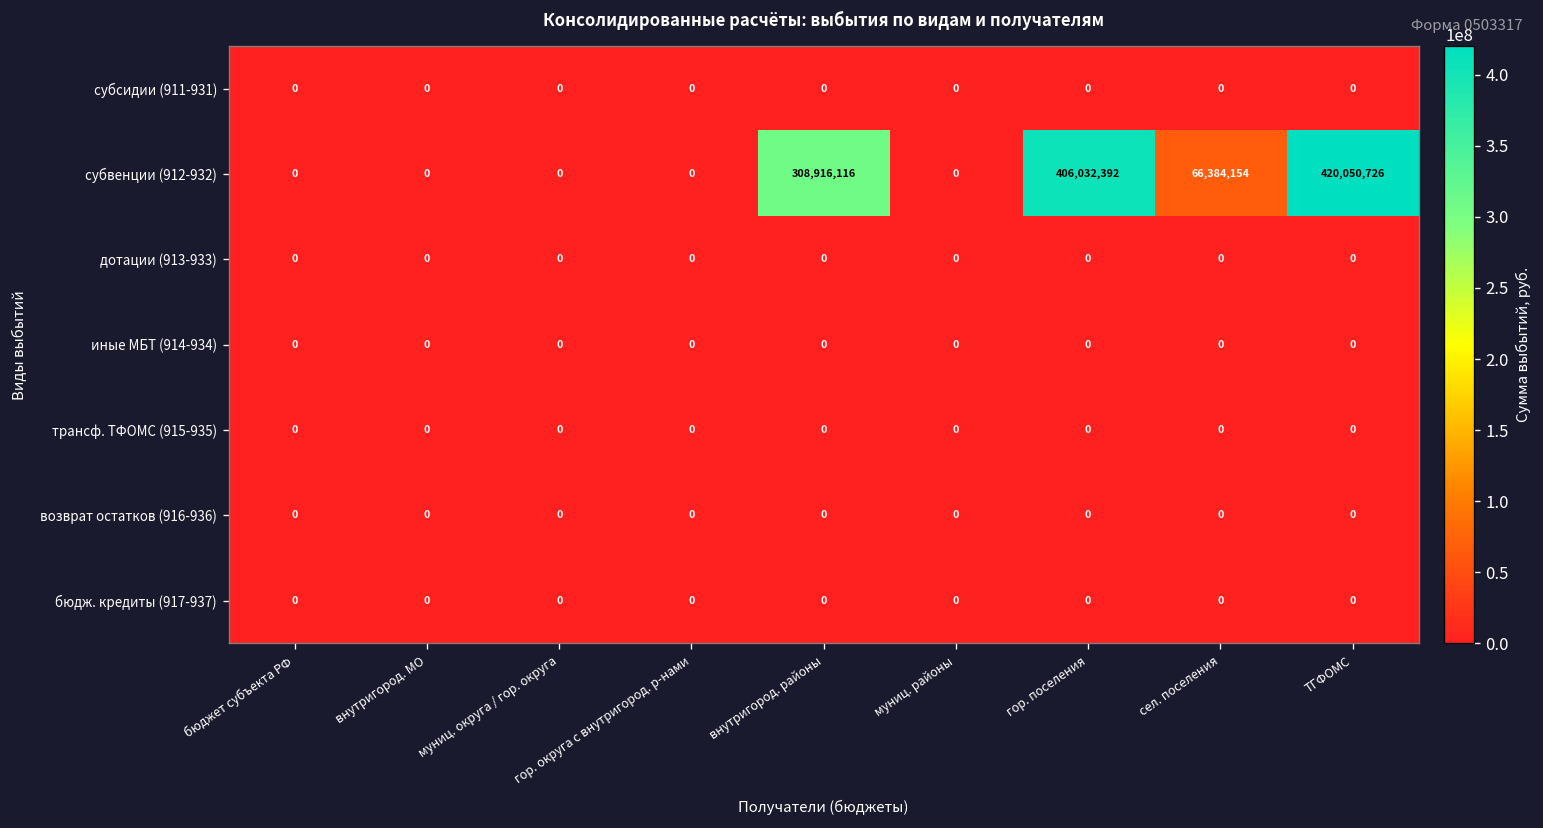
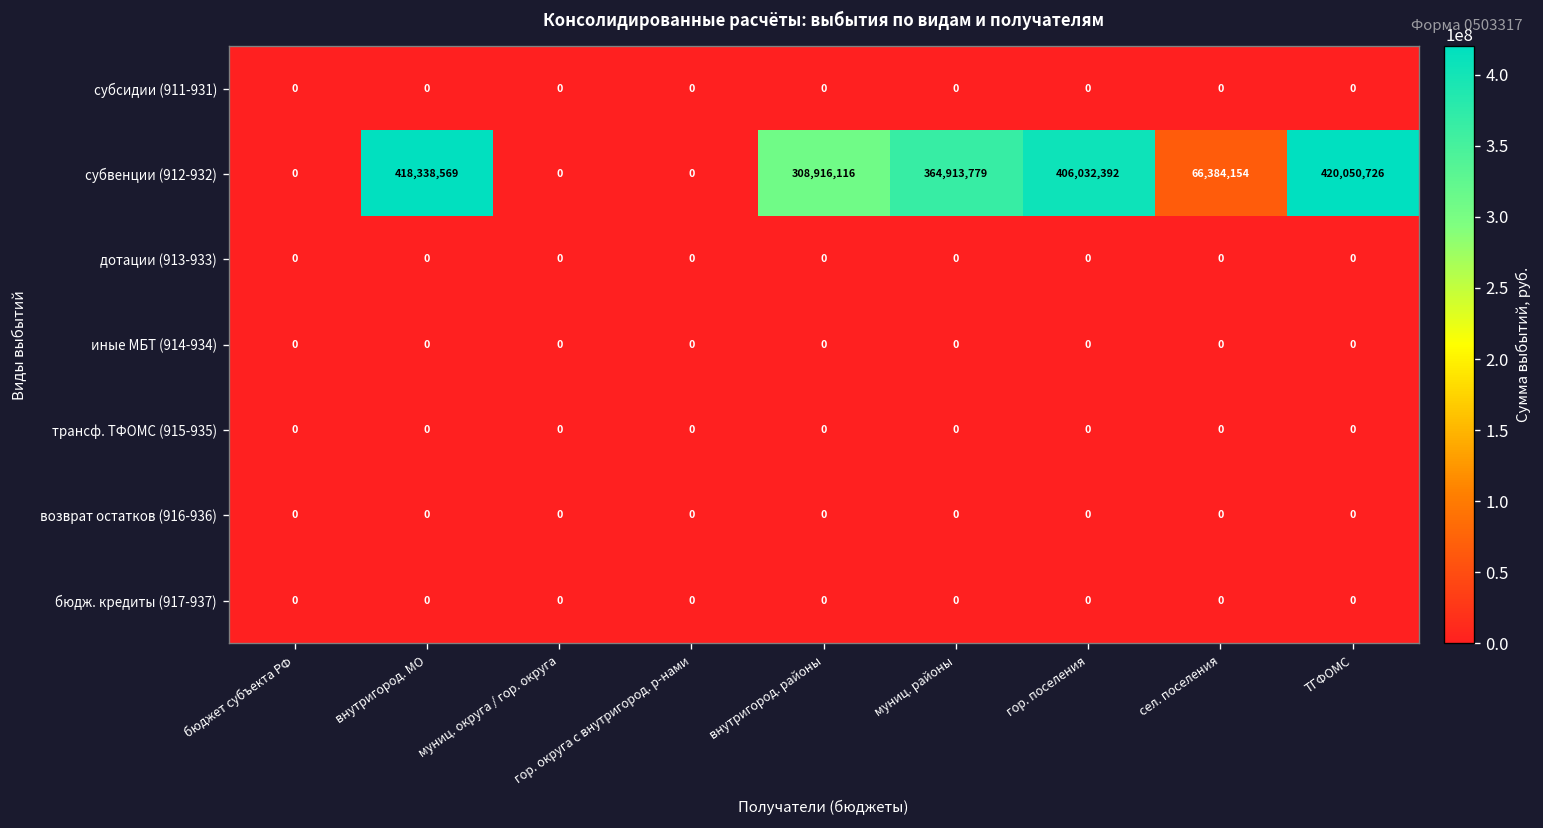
субвенции (912-932), внутригород. МО: 0 -> 418,338,569
субвенции (912-932), муниц. районы: 0 -> 364,913,779
